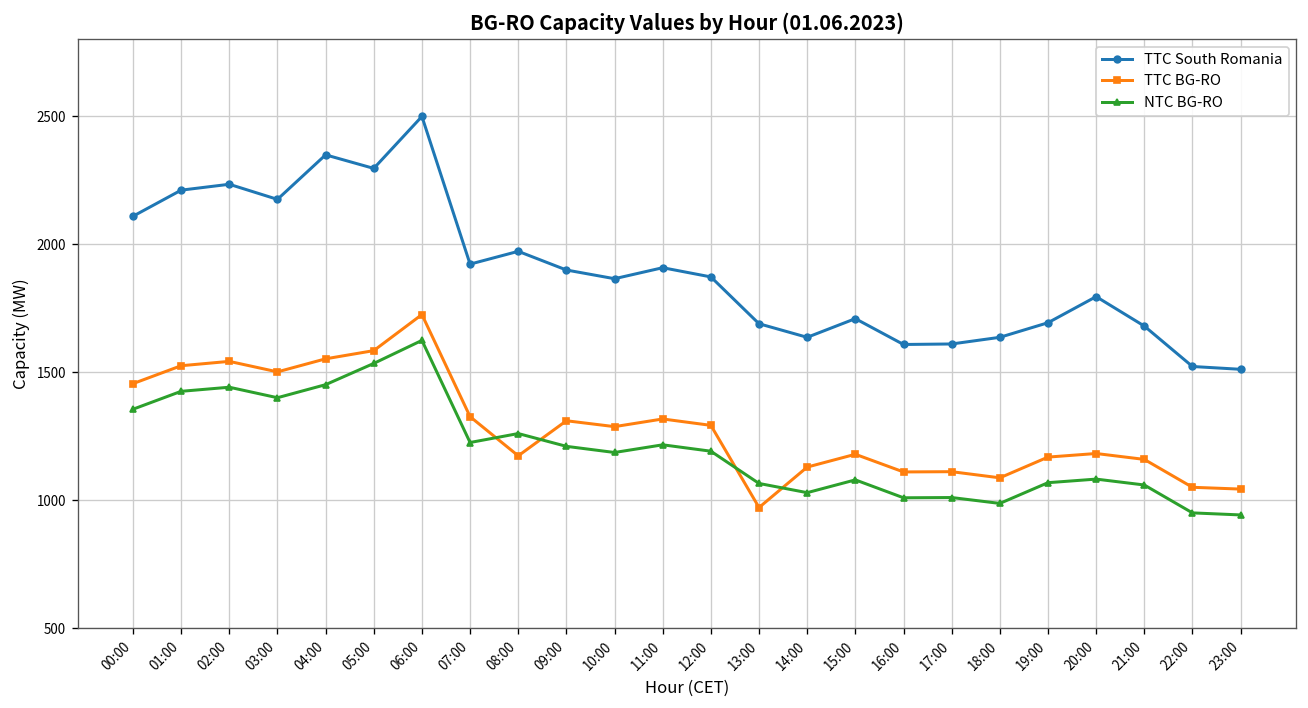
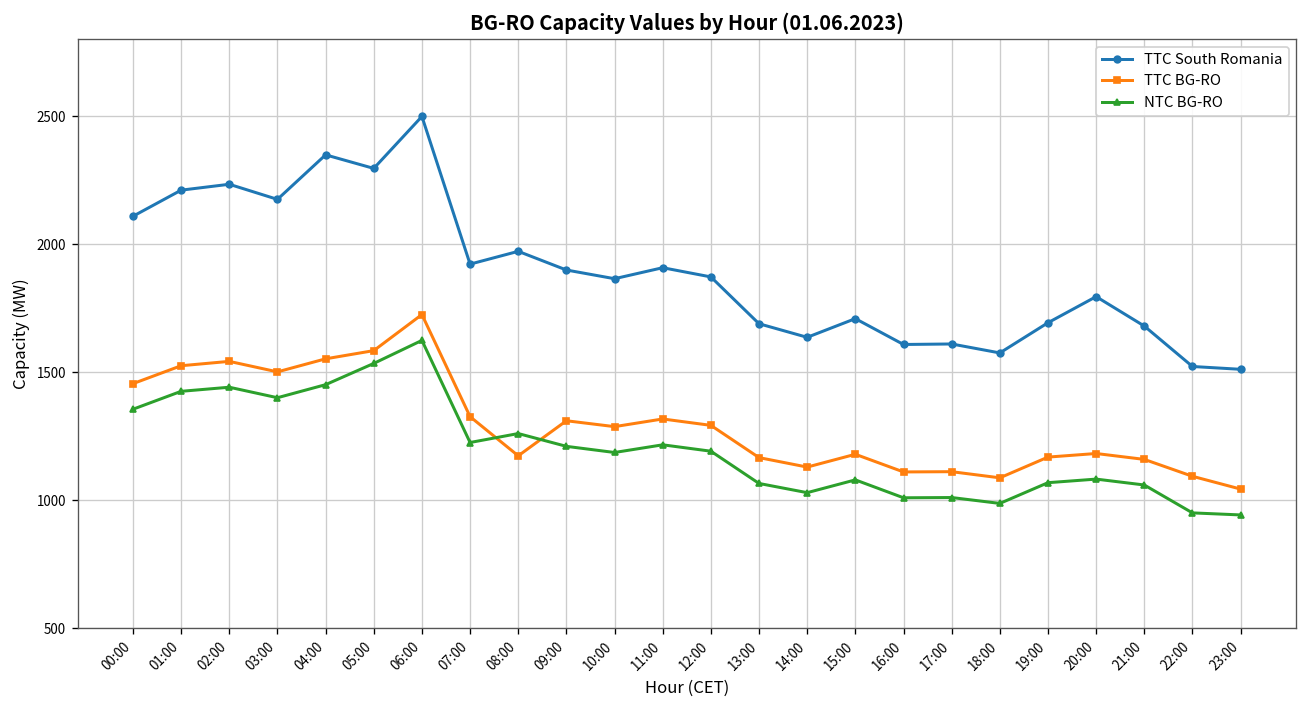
TTC BG-RO, 13:00: 970 -> 1170
TTC South Romania, 18:00: 1640 -> 1580
TTC BG-RO, 22:00: 1050 -> 1090
